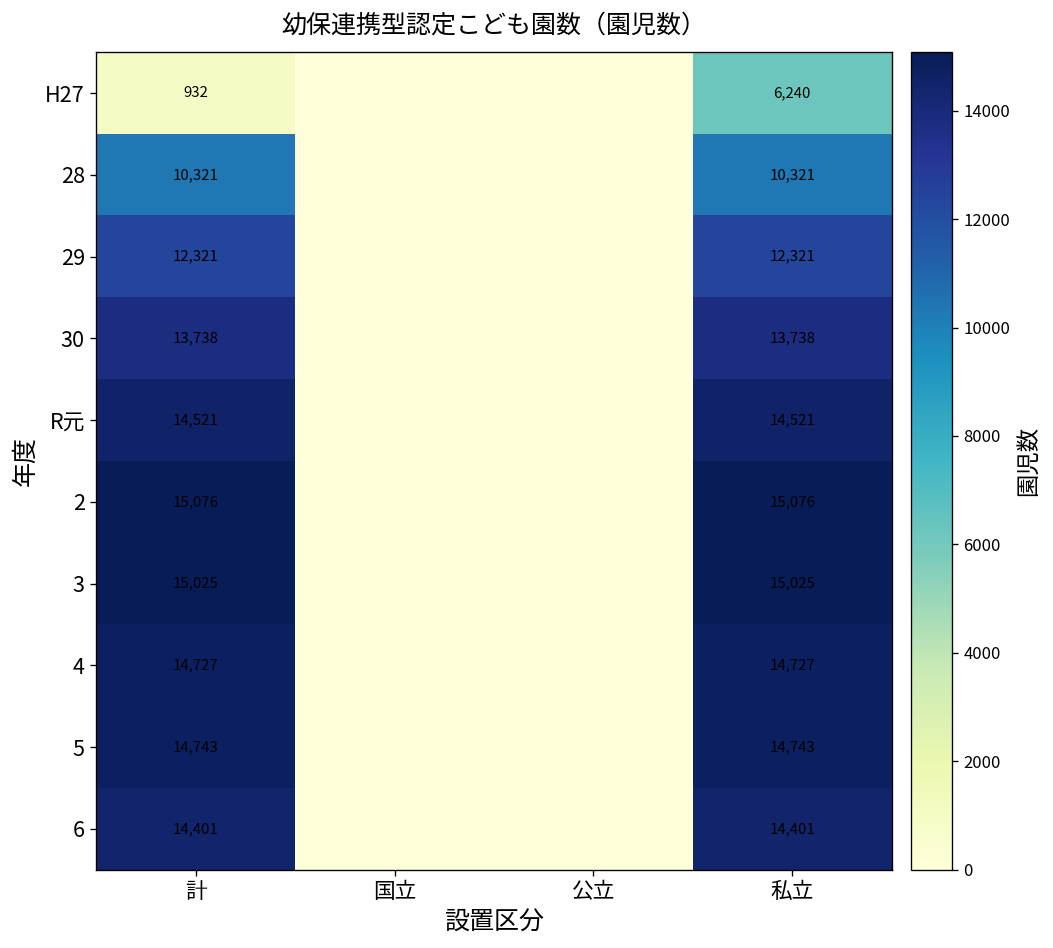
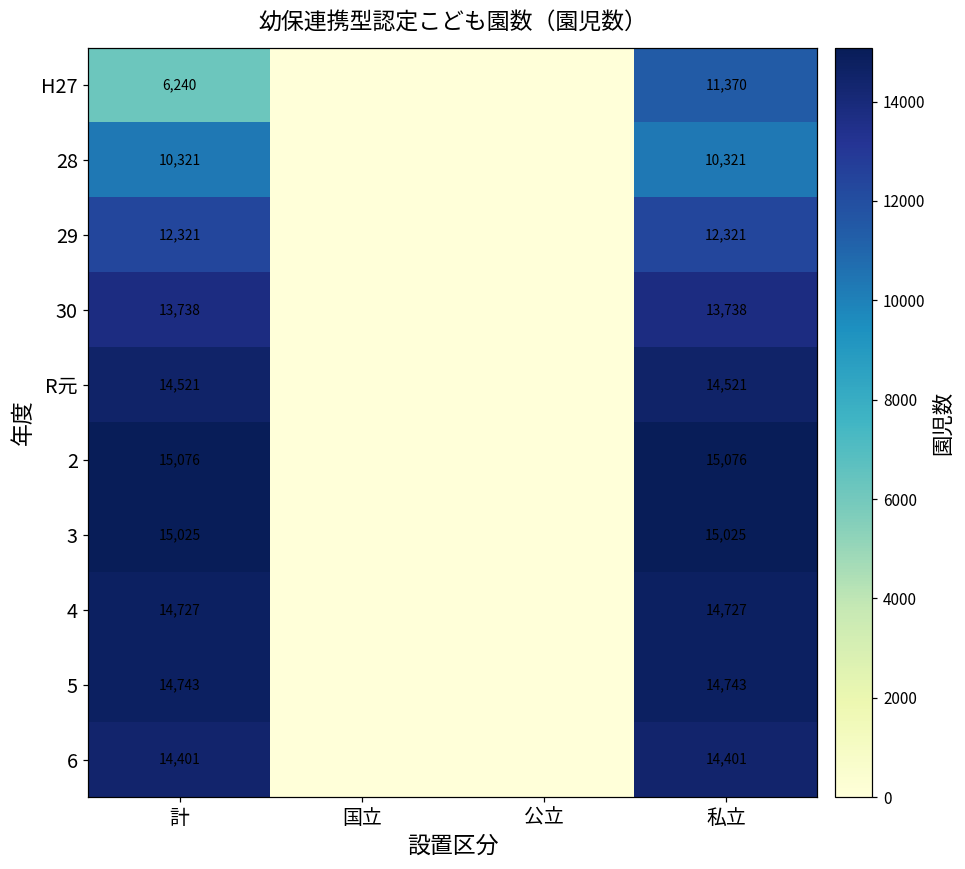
H27, 計: 932 -> 6,240
H27, 私立: 6,240 -> 11,370
